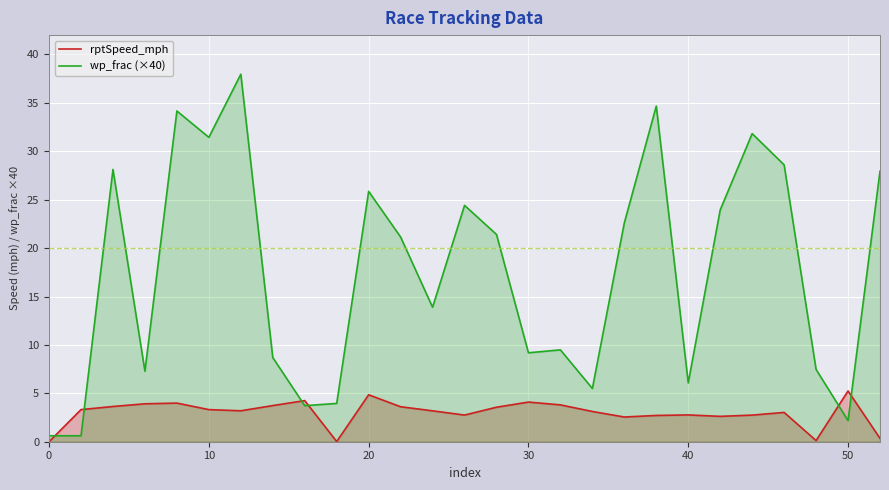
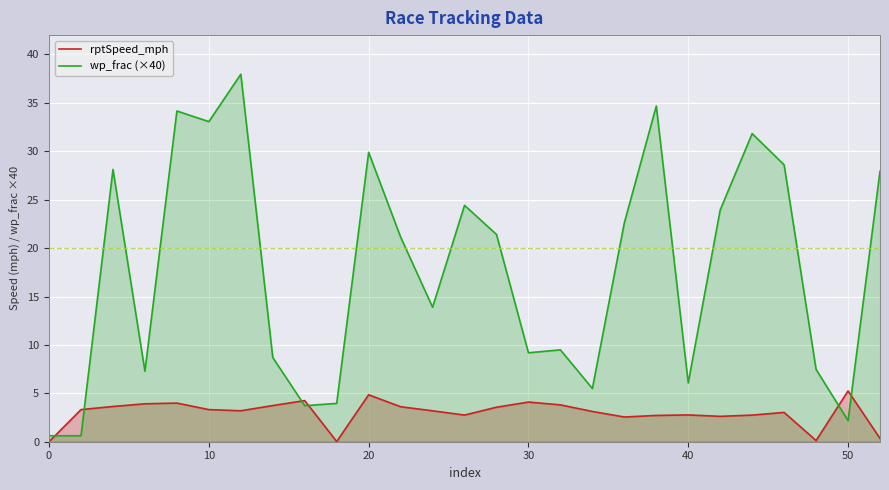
wp_frac (×40), 10: 31 -> 33
wp_frac (×40), 20: 26 -> 30
